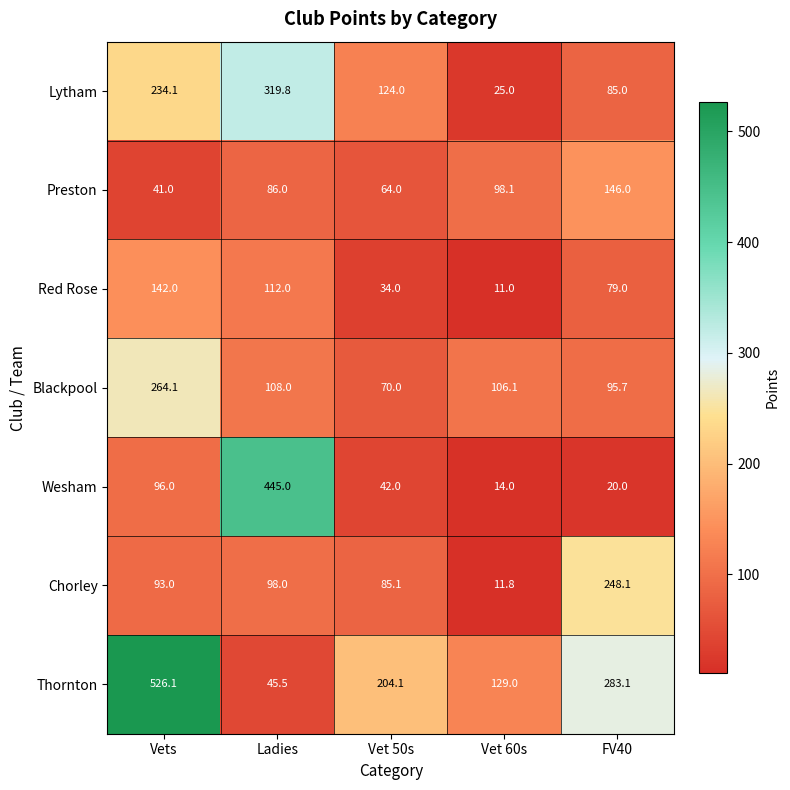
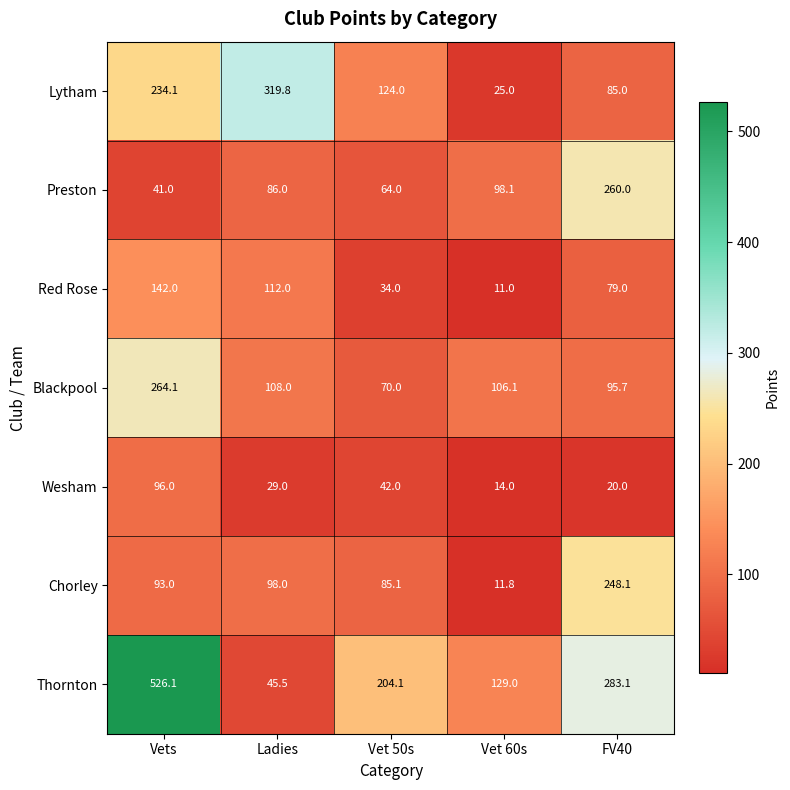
Preston, FV40: 146.0 -> 260.0
Wesham, Ladies: 445.0 -> 29.0
